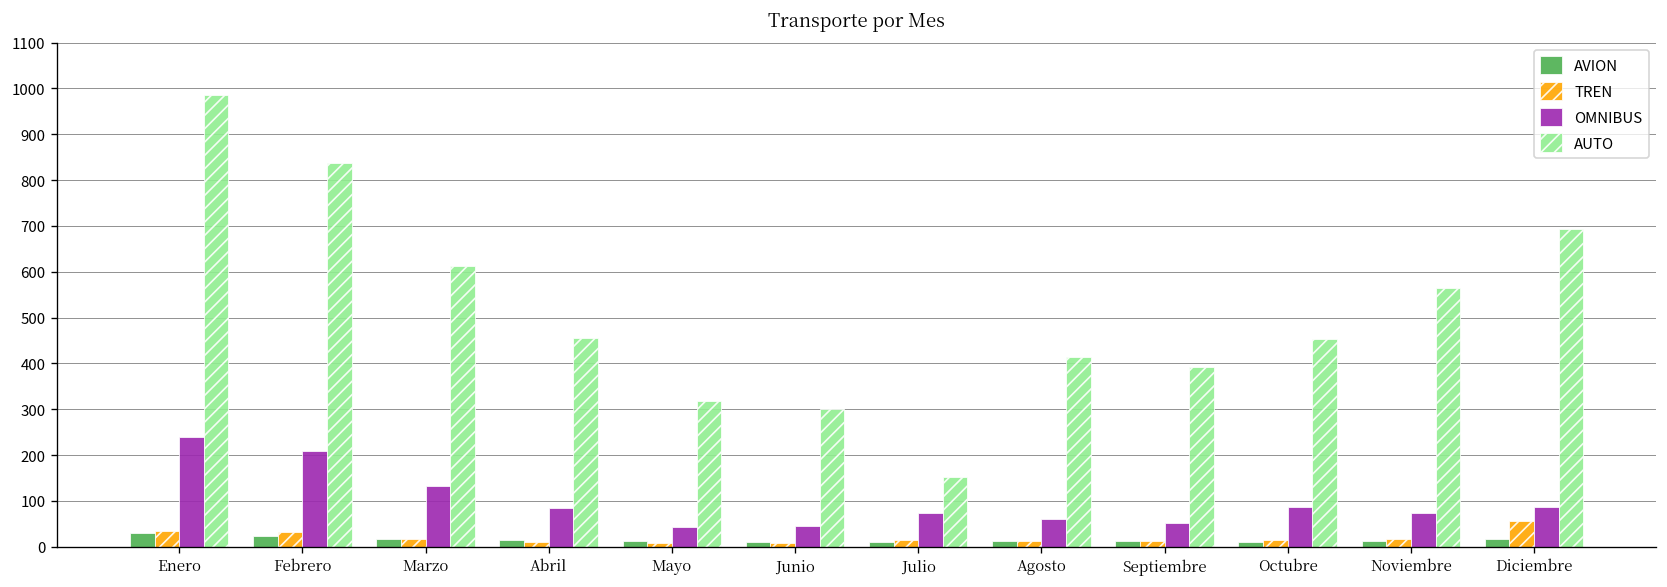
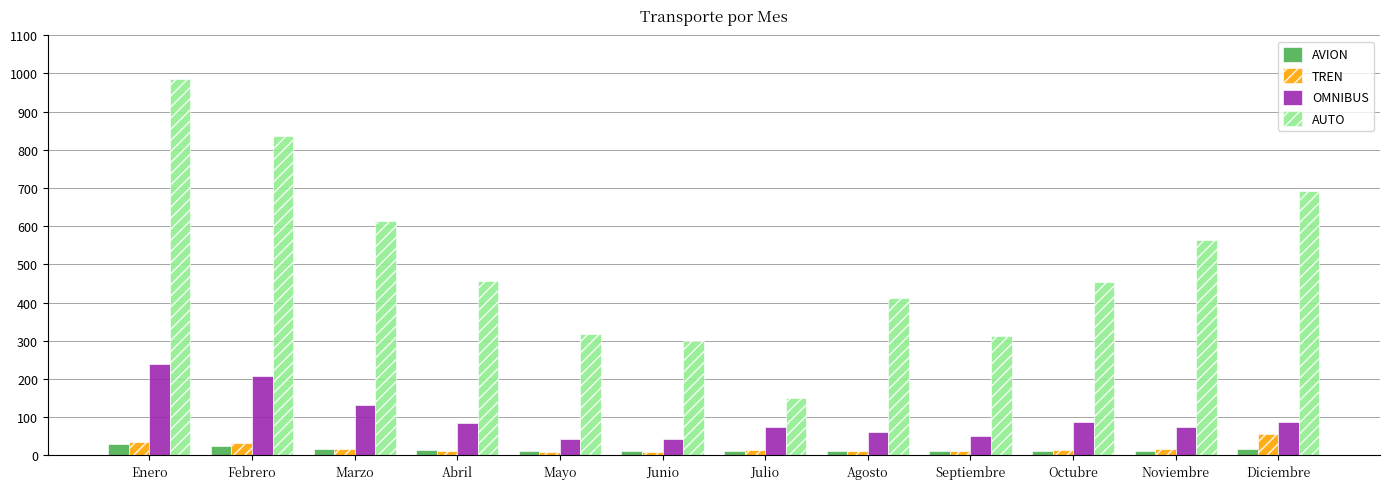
AUTO, Septiembre: 390 -> 310
